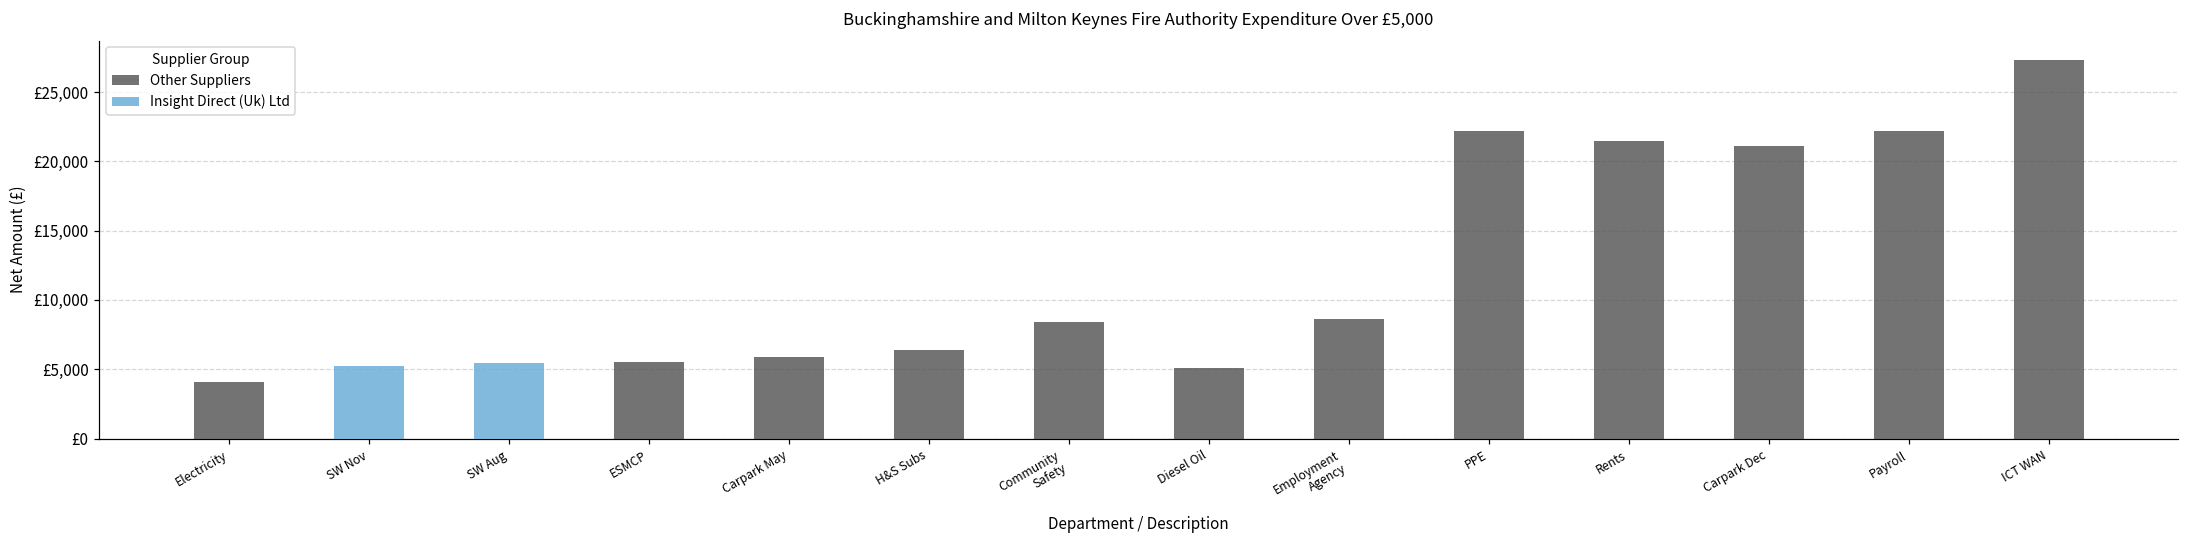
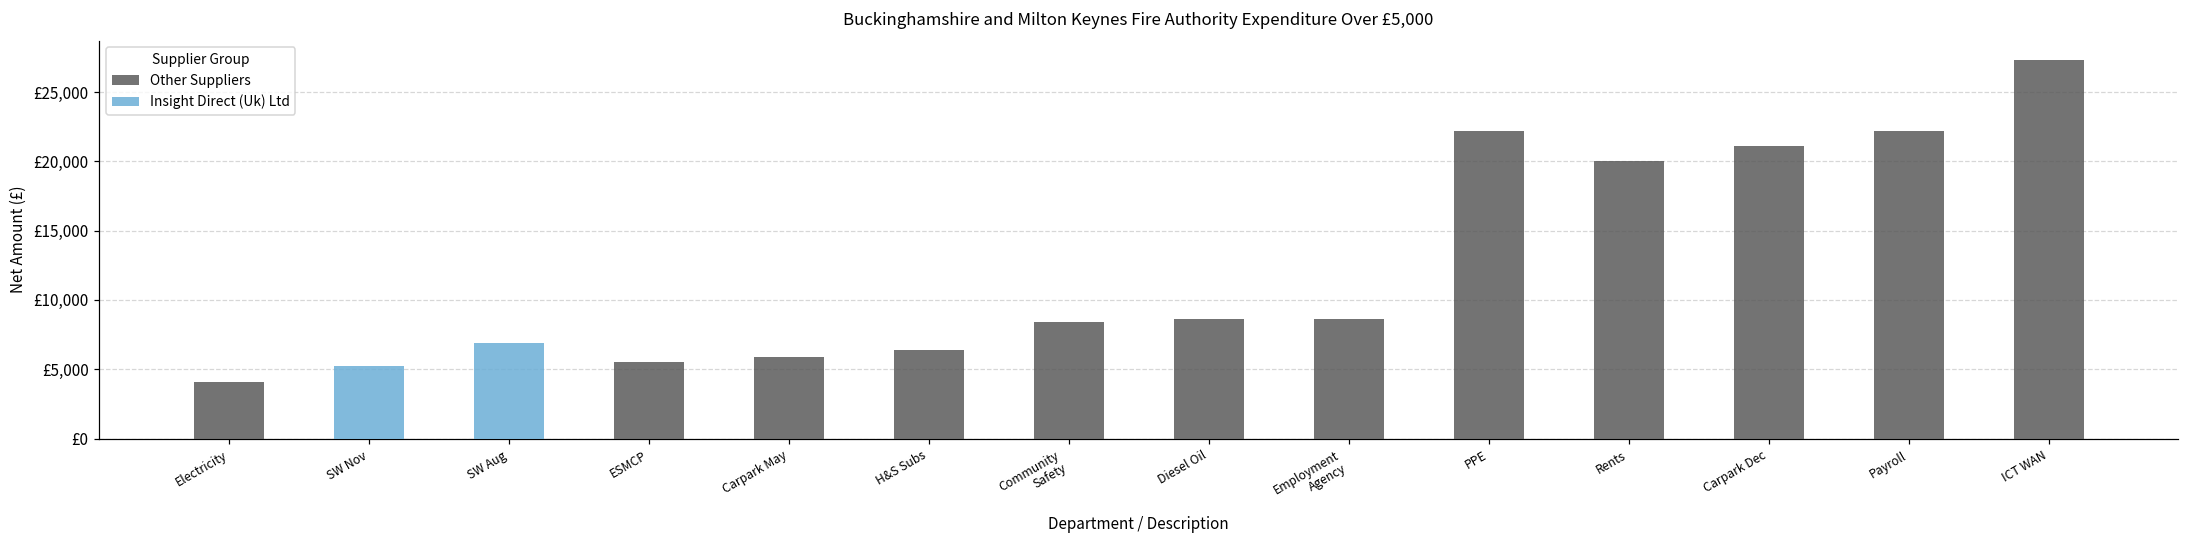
Insight Direct (Uk) Ltd, SW Aug: £5,500 -> £6,900
Other Suppliers, Diesel Oil: £5,100 -> £8,600
Other Suppliers, Rents: £21,400 -> £20,000
